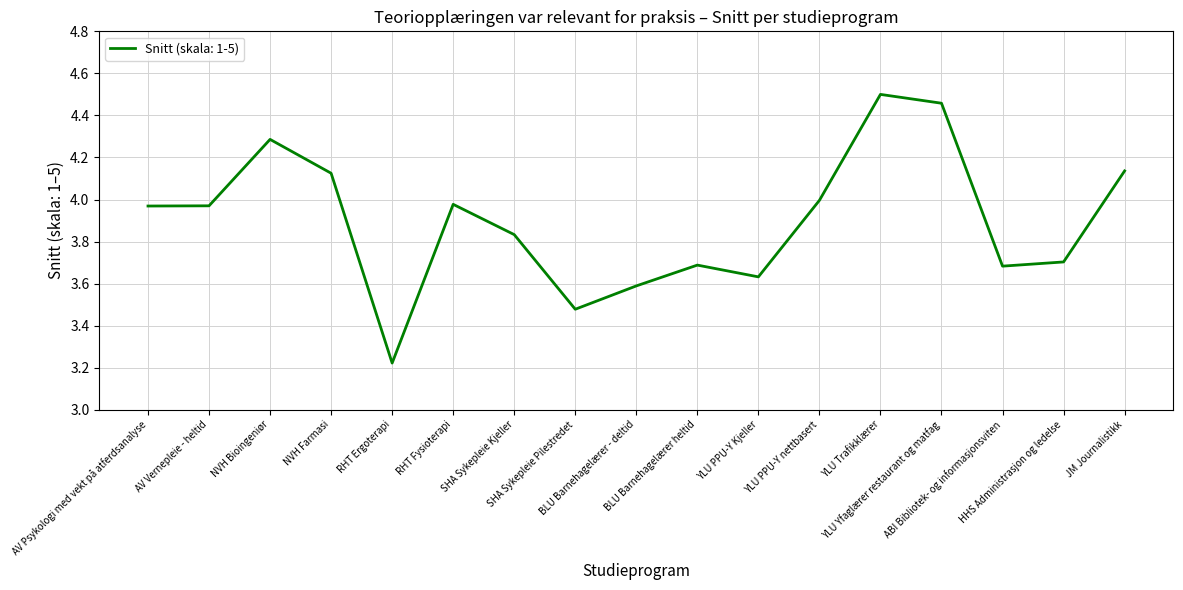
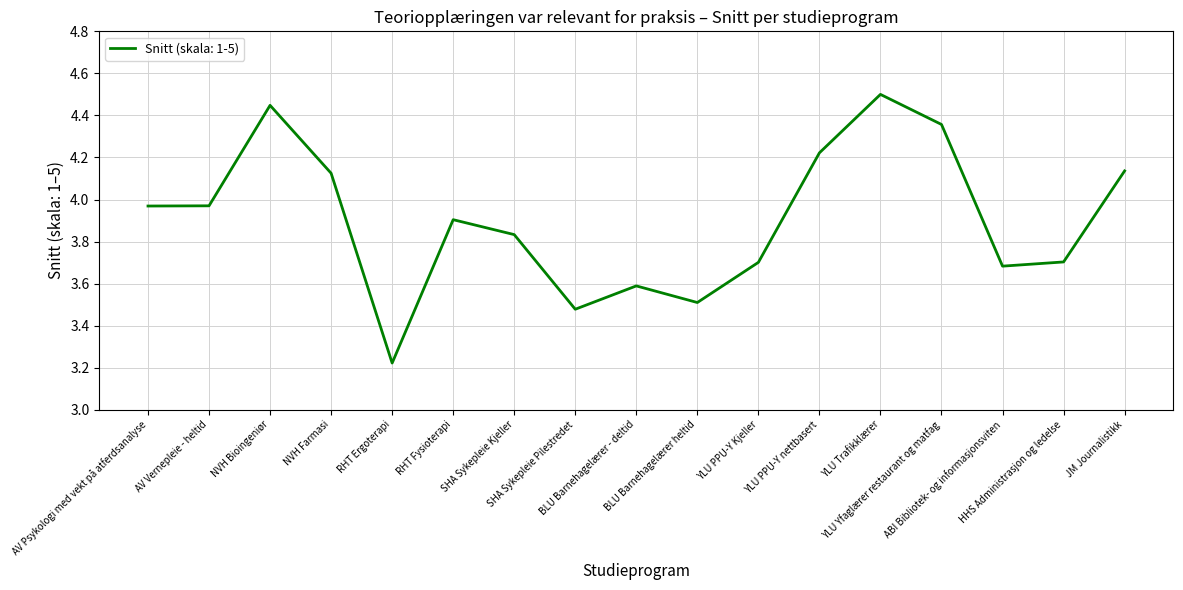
NVH Bioingeniør: 4.29 -> 4.45
RHT Fysioterapi: 3.98 -> 3.90
BLU Barnehagelærer heltid: 3.69 -> 3.51
YLU PPU-Y Kjeller: 3.63 -> 3.70
YLU PPU-Y nettbasert: 4.00 -> 4.22
YLU Yfaglærer restaurant og matfag: 4.46 -> 4.36
